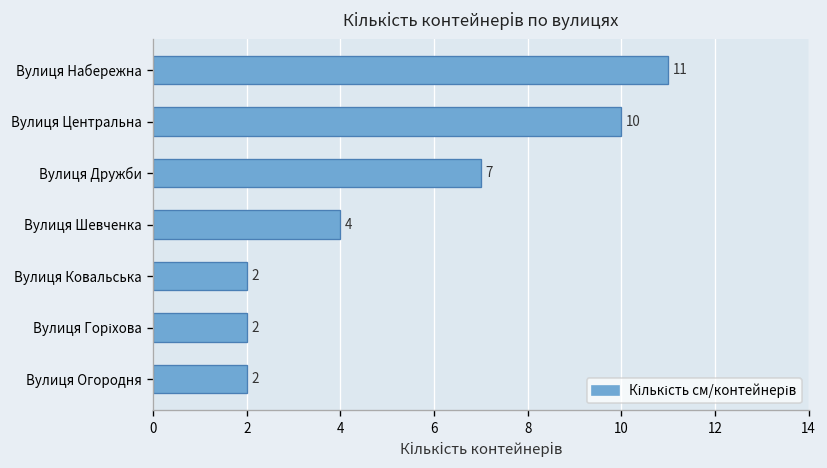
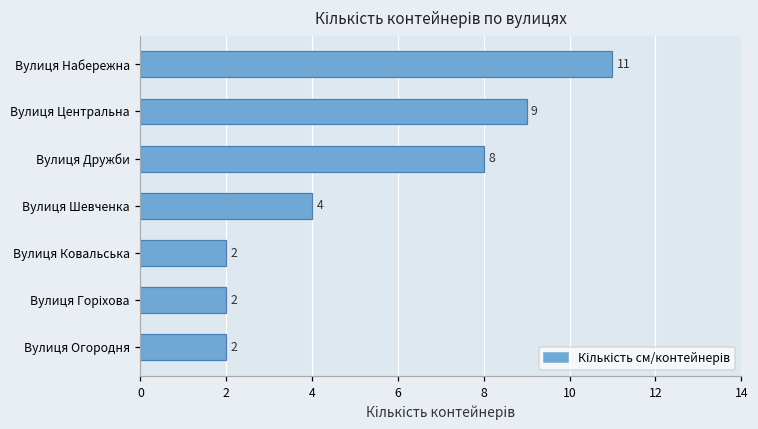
Вулиця Центральна: 10 -> 9
Вулиця Дружби: 7 -> 8
